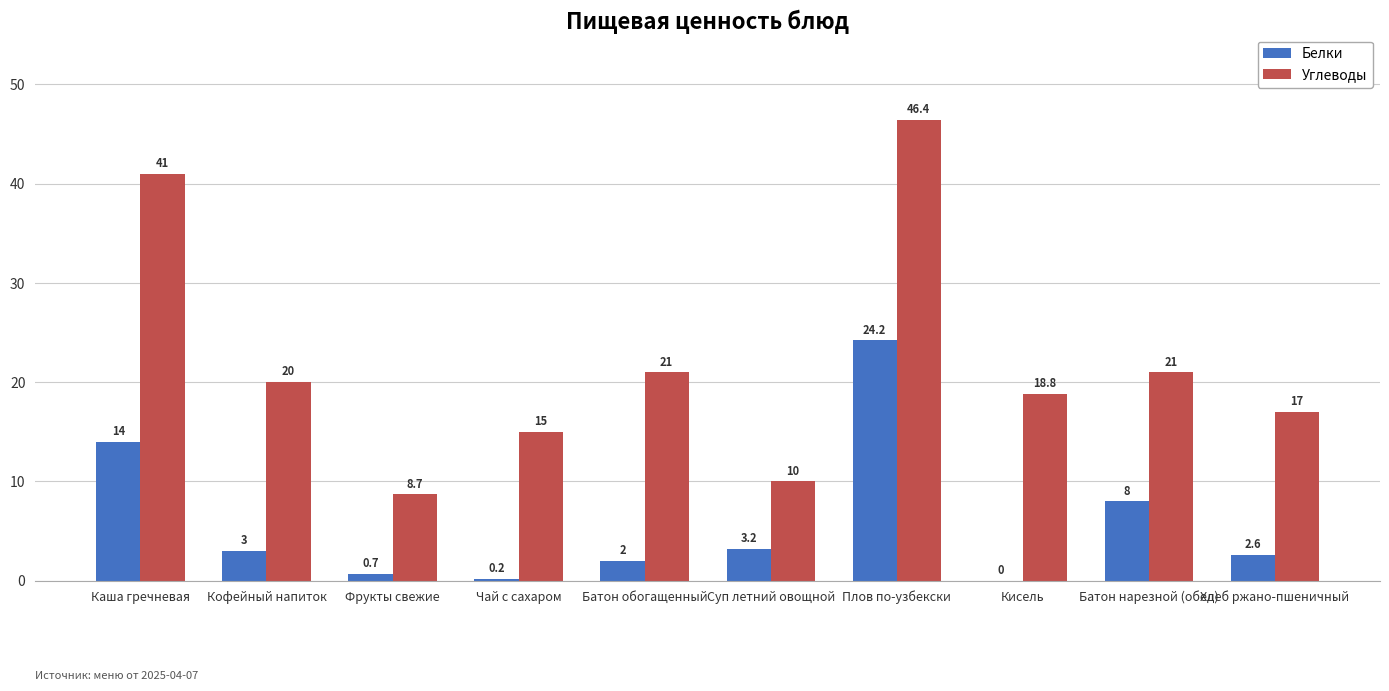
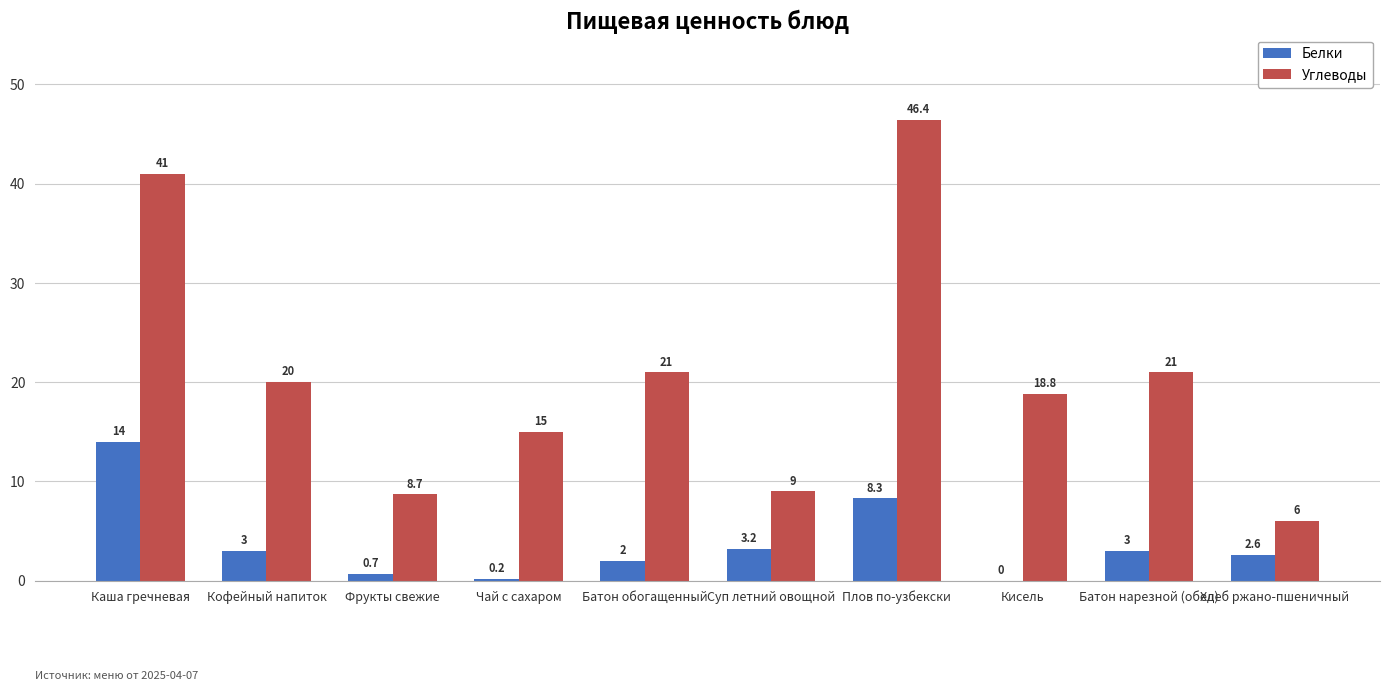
Углеводы, Суп летний овощной: 10 -> 9
Белки, Плов по-узбекски: 24.2 -> 8.3
Белки, Батон нарезной (обед): 8 -> 3
Углеводы, Хлеб ржано-пшеничный: 17 -> 6
